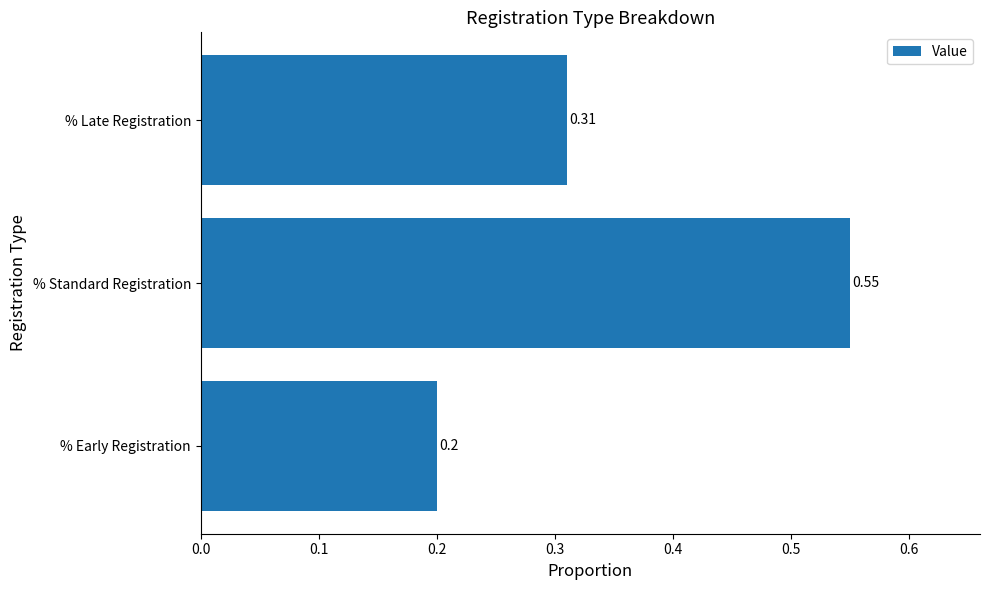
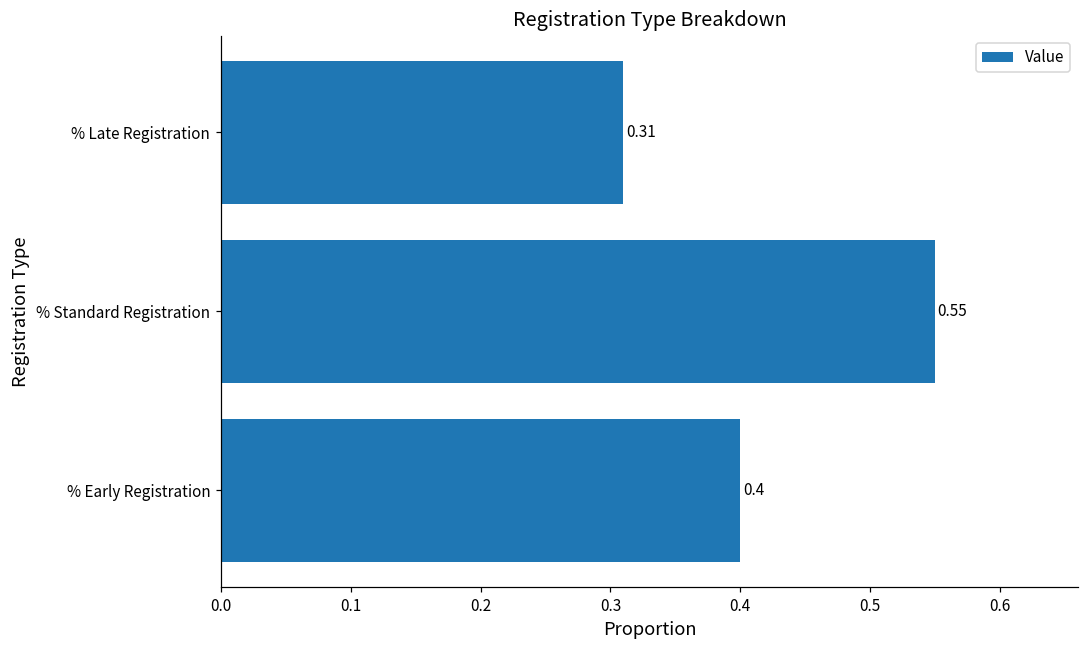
% Early Registration: 0.2 -> 0.4
